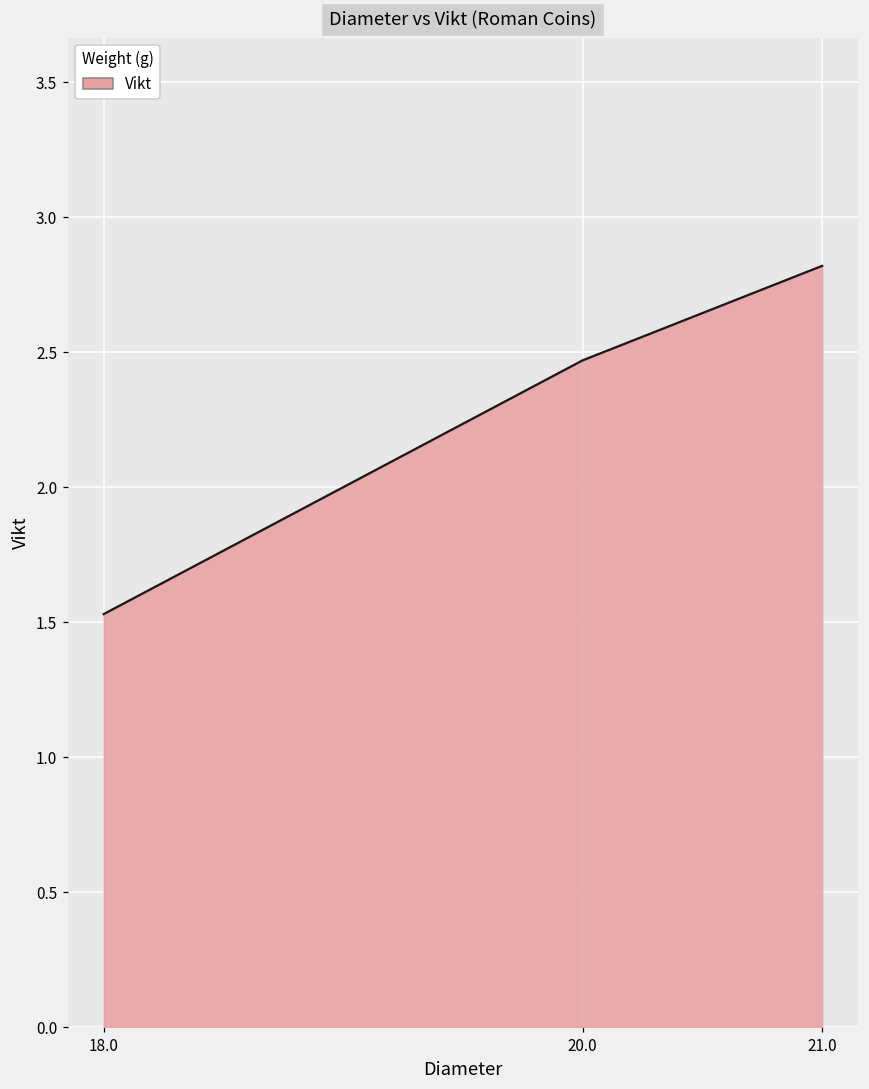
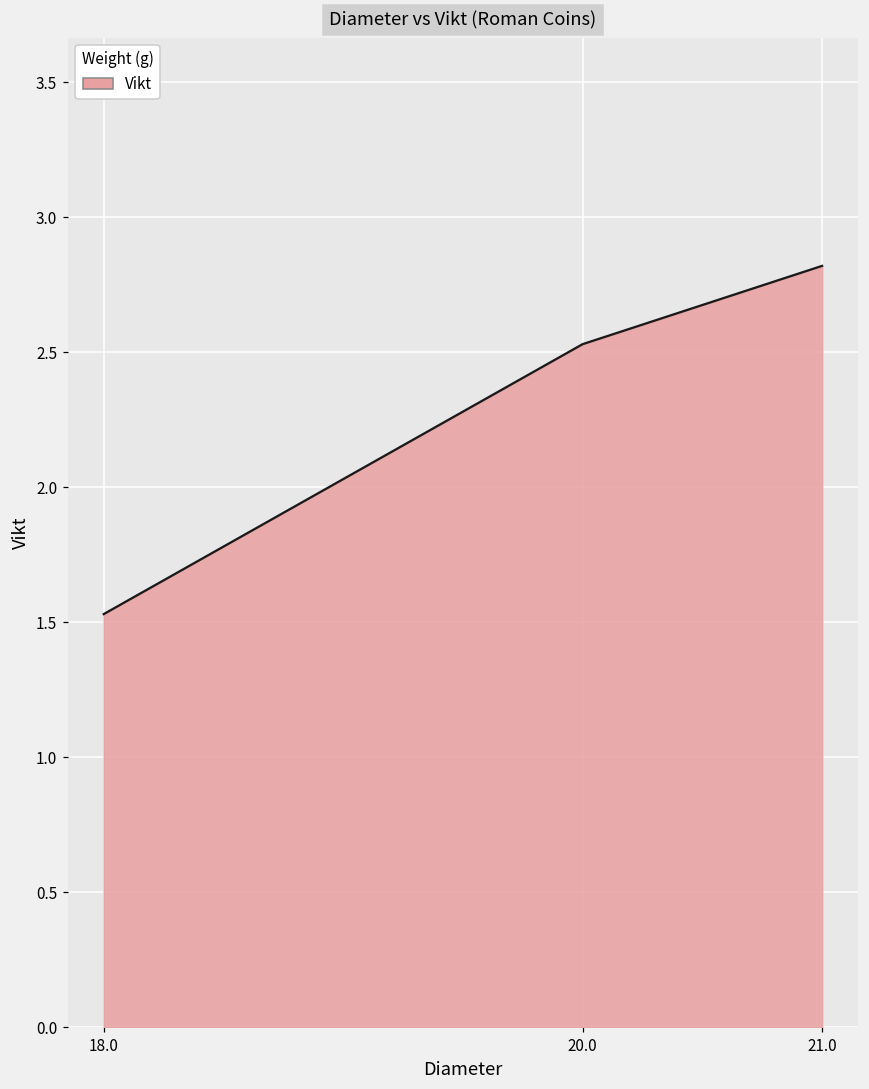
20.0: 2.47 -> 2.53
